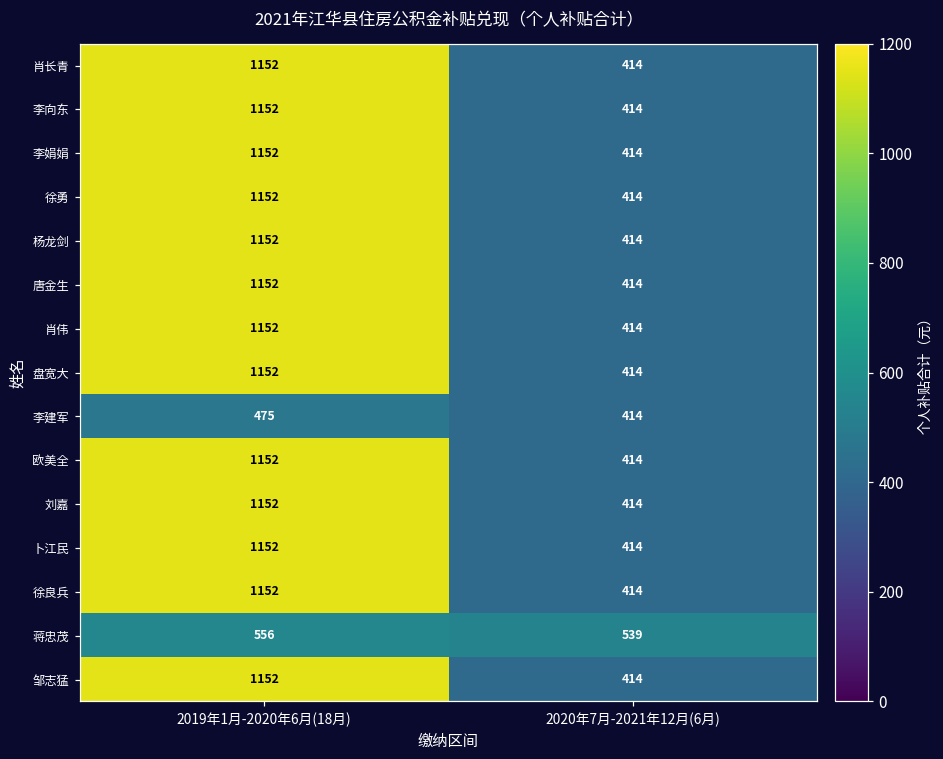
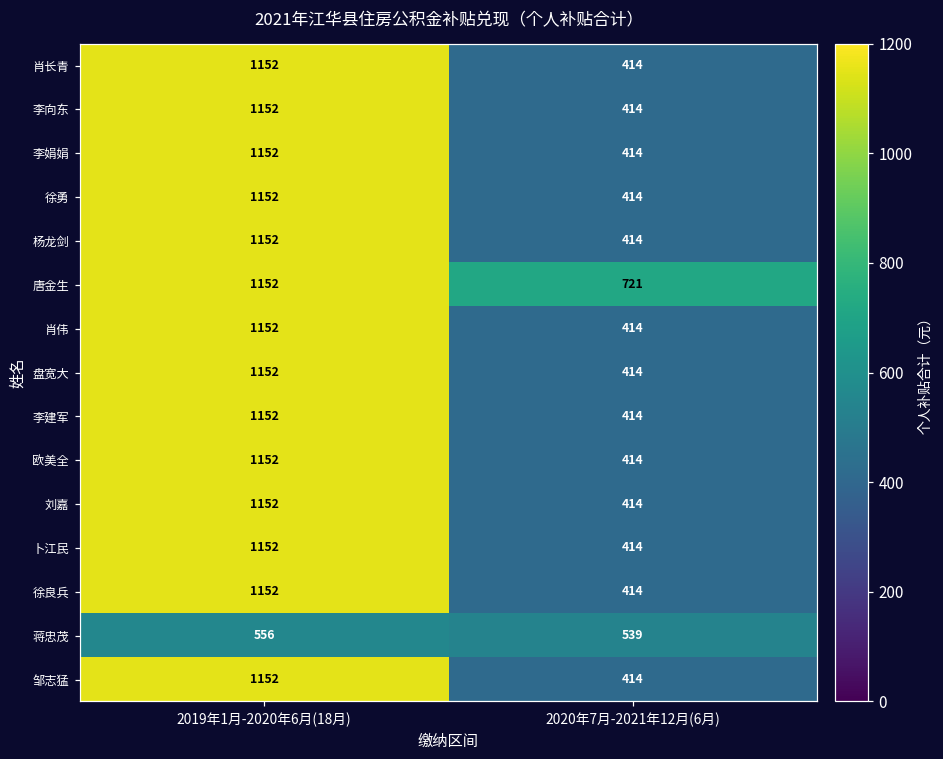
唐金生, 2020年7月-2021年12月(6月): 414 -> 721
李建军, 2019年1月-2020年6月(18月): 475 -> 1152
